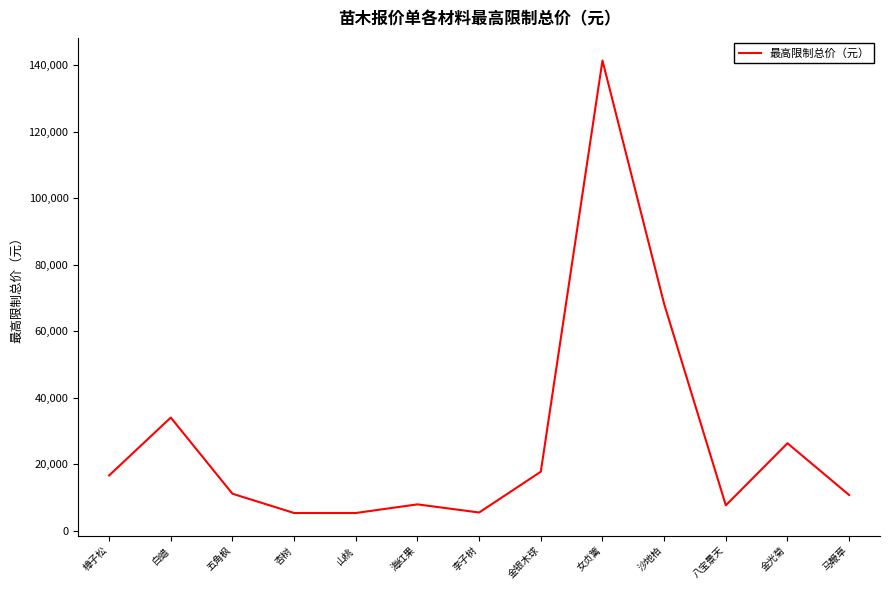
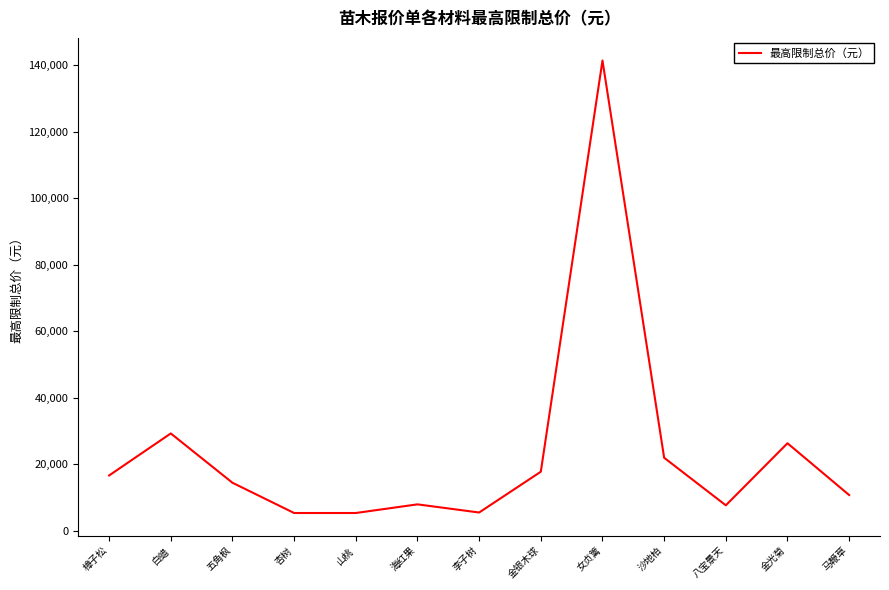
白蜡: 34,000 -> 29,000
五角枫: 11,000 -> 15,000
沙地柏: 68,000 -> 22,000
